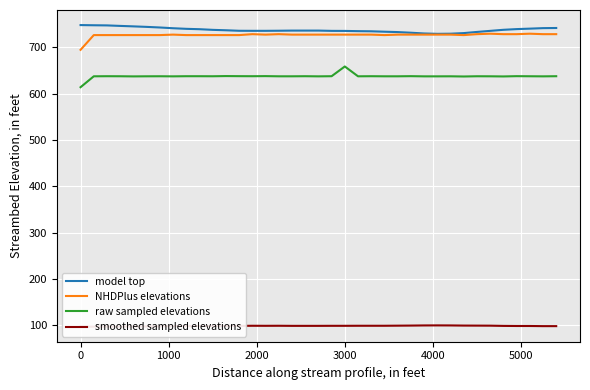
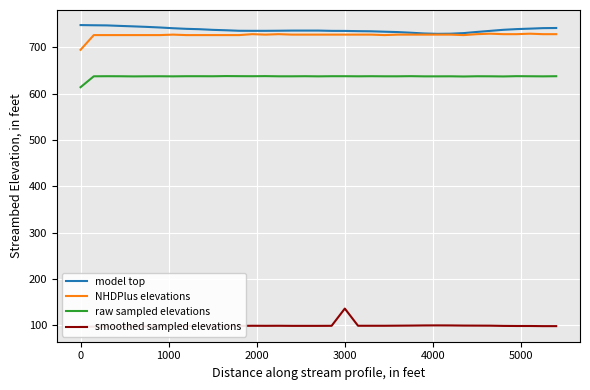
raw sampled elevations, 3000: 660 -> 640
smoothed sampled elevations, 3000: 100 -> 140
